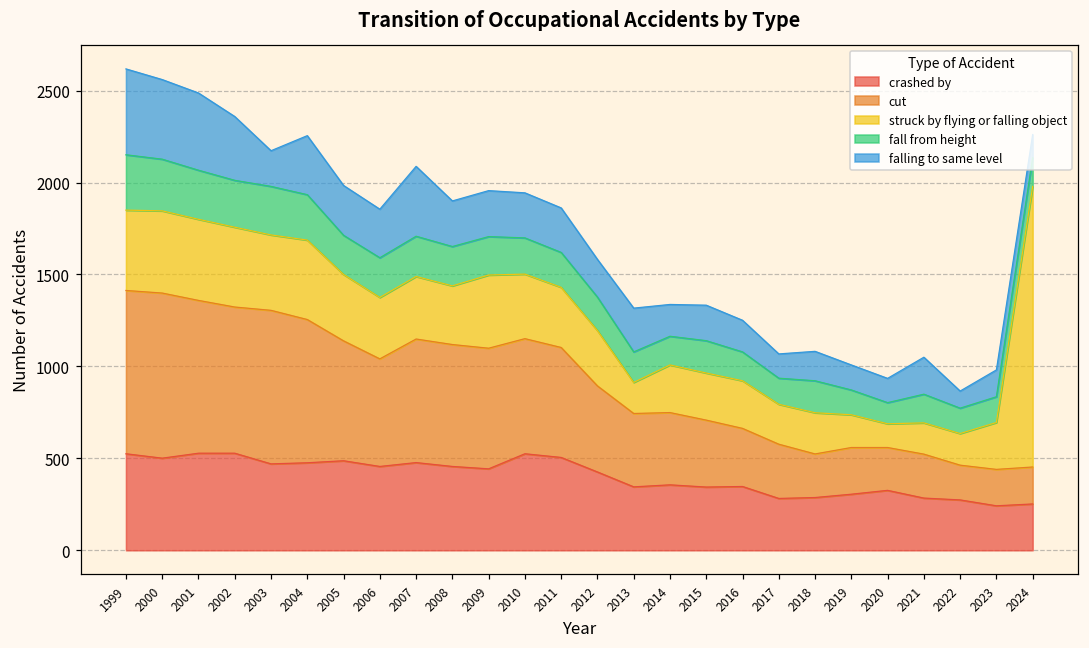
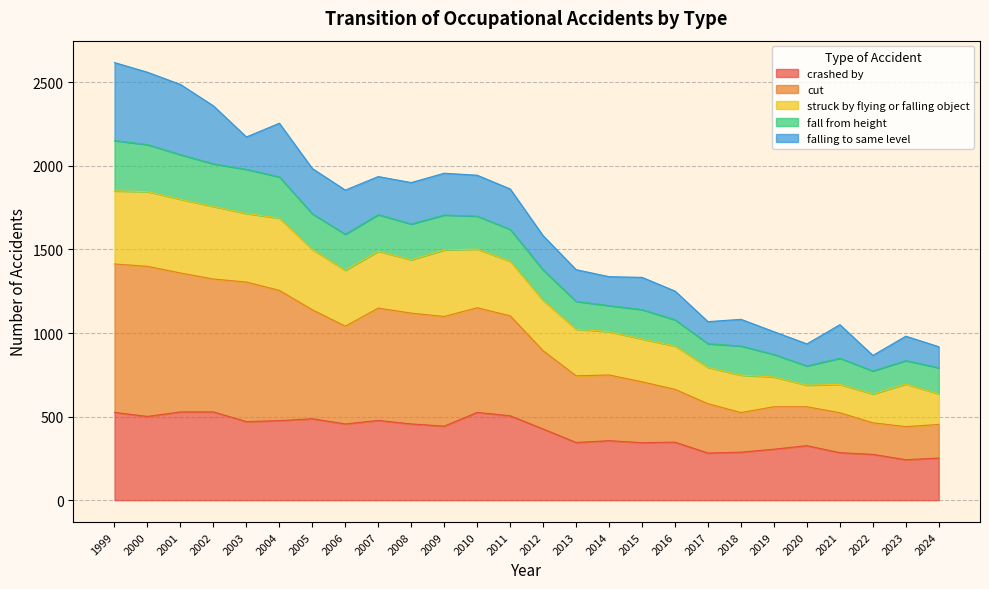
falling to same level, 2007: 380 -> 230
struck by flying or falling object, 2013: 170 -> 280
falling to same level, 2013: 240 -> 190
struck by flying or falling object, 2024: 1530 -> 180
